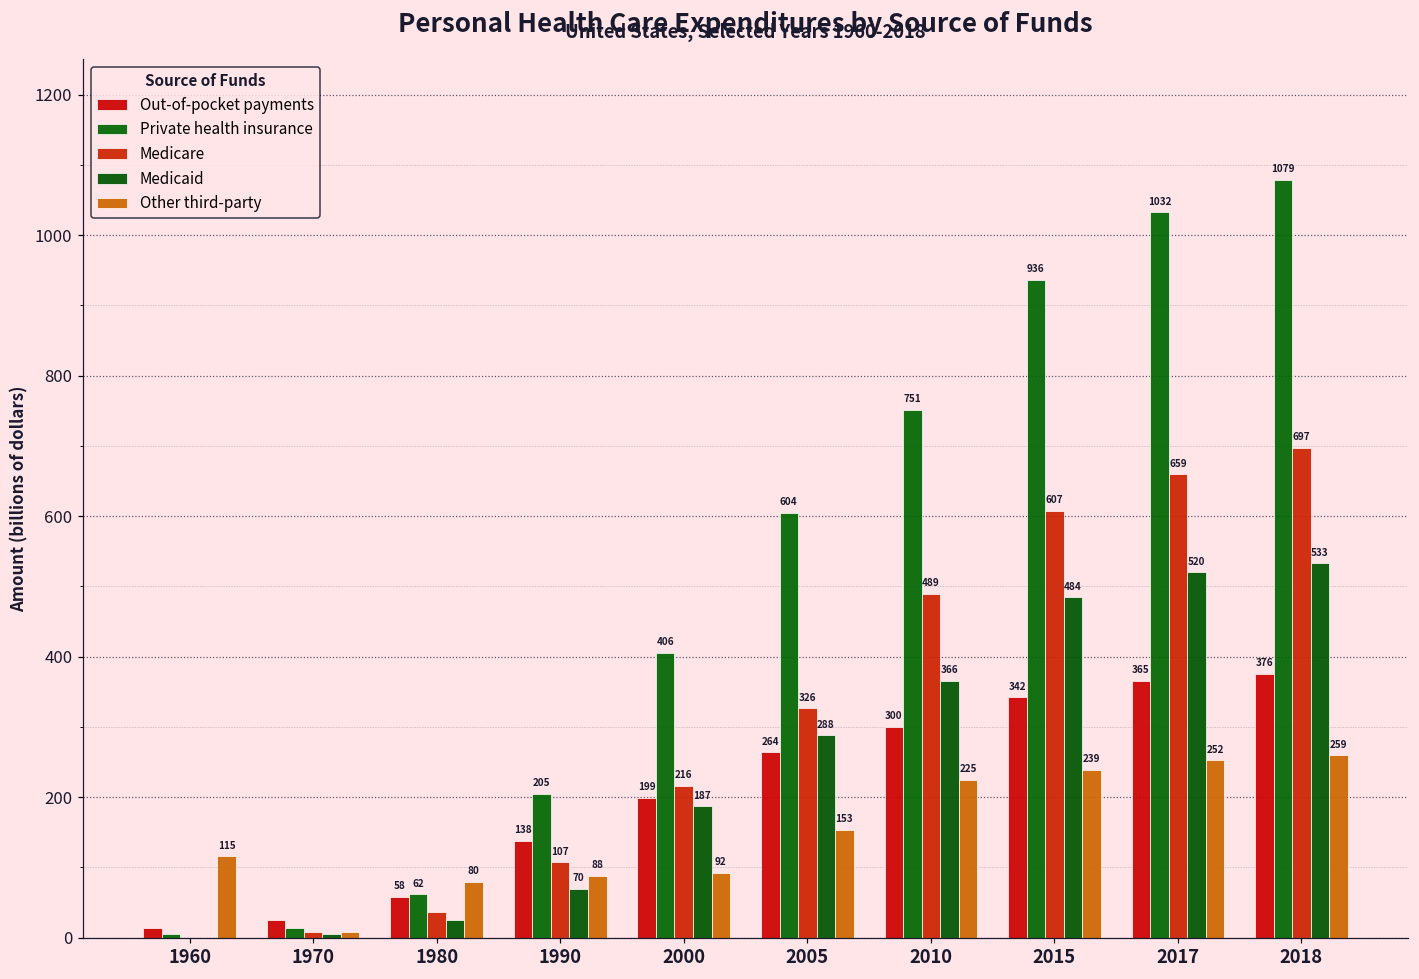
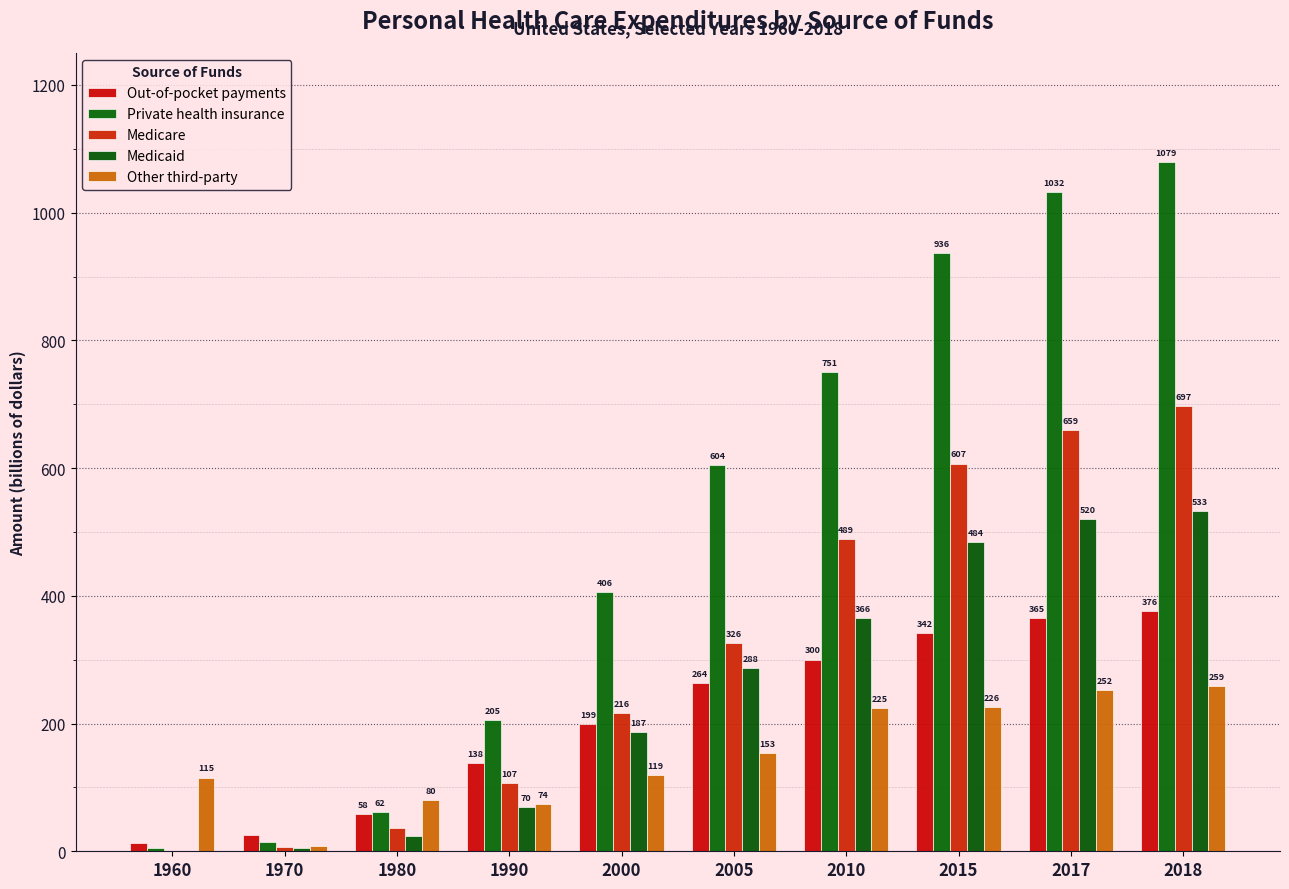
Other third-party, 1990: 88 -> 74
Other third-party, 2000: 92 -> 119
Other third-party, 2015: 239 -> 226
